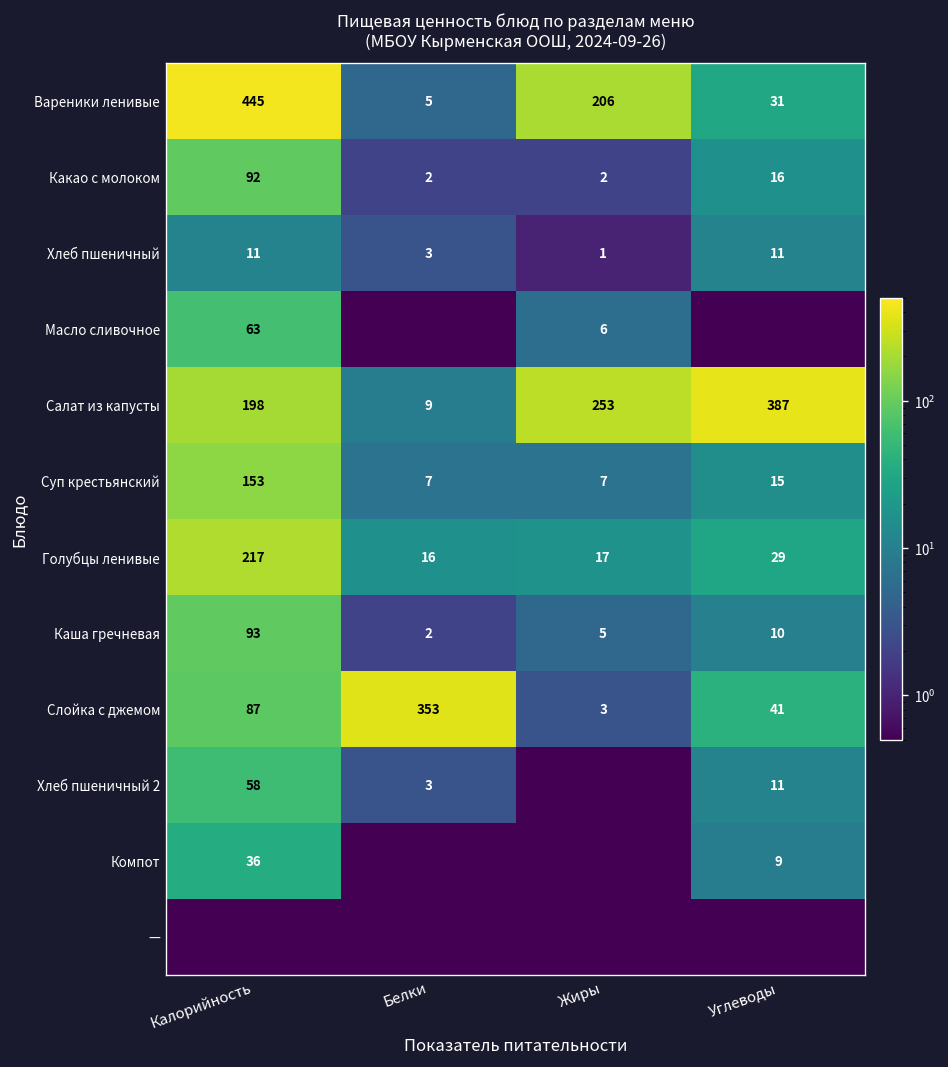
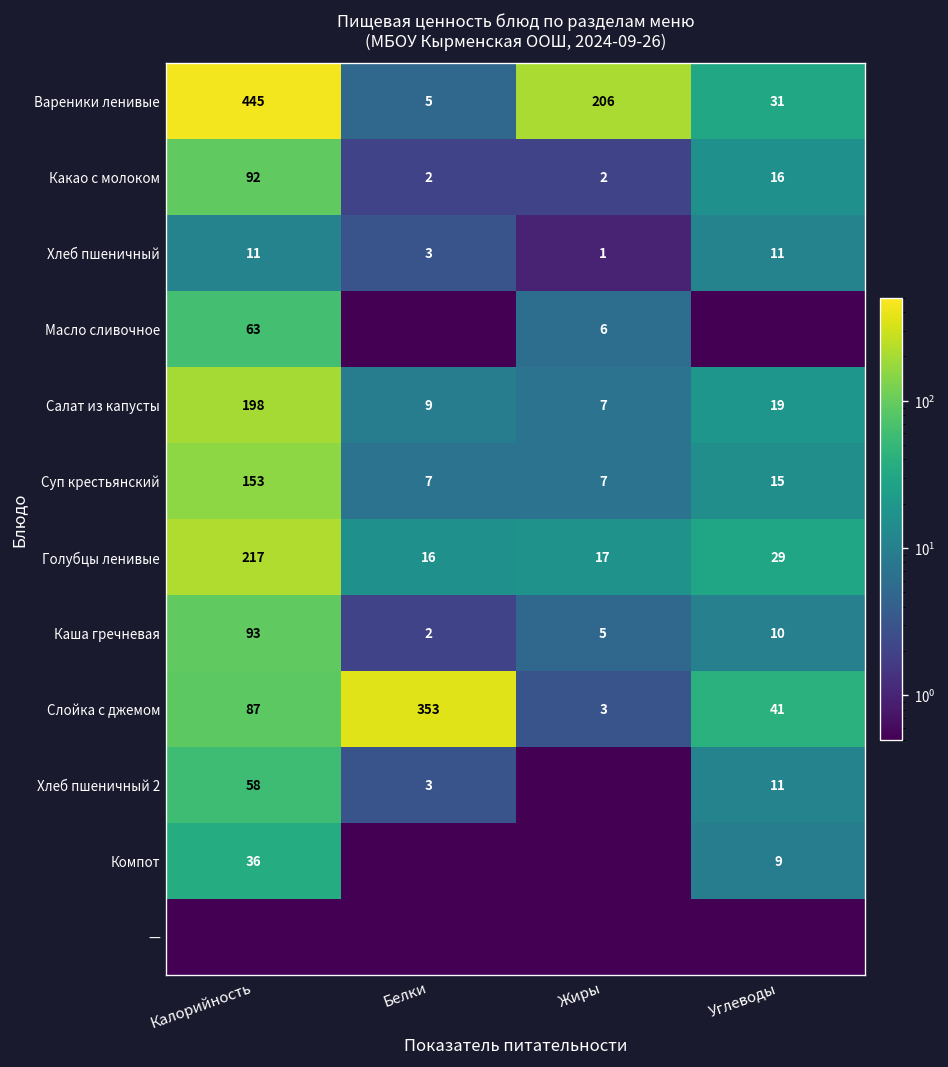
Салат из капусты, Жиры: 253 -> 7
Салат из капусты, Углеводы: 387 -> 19
